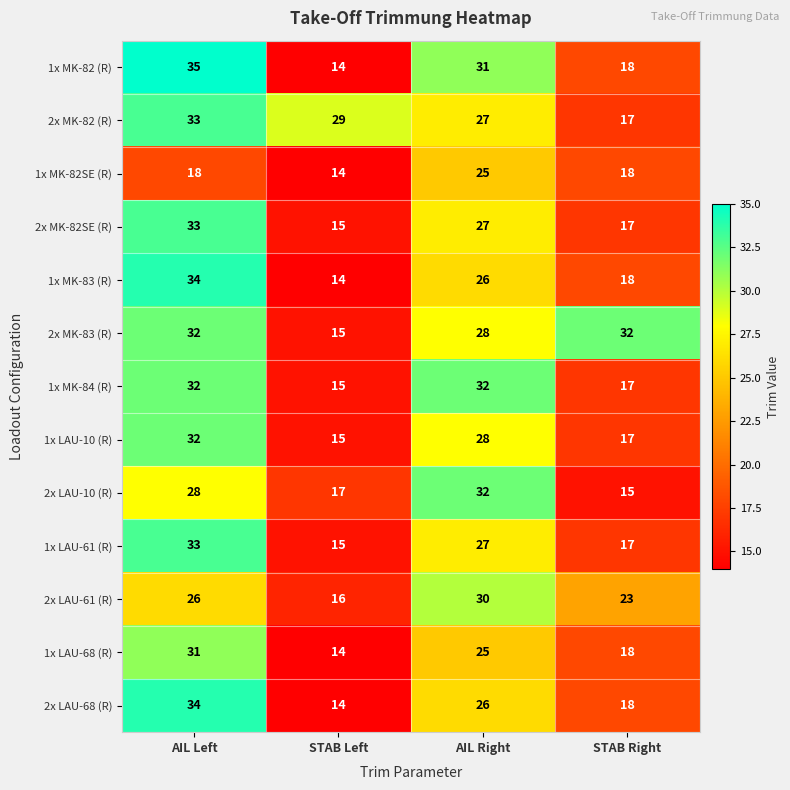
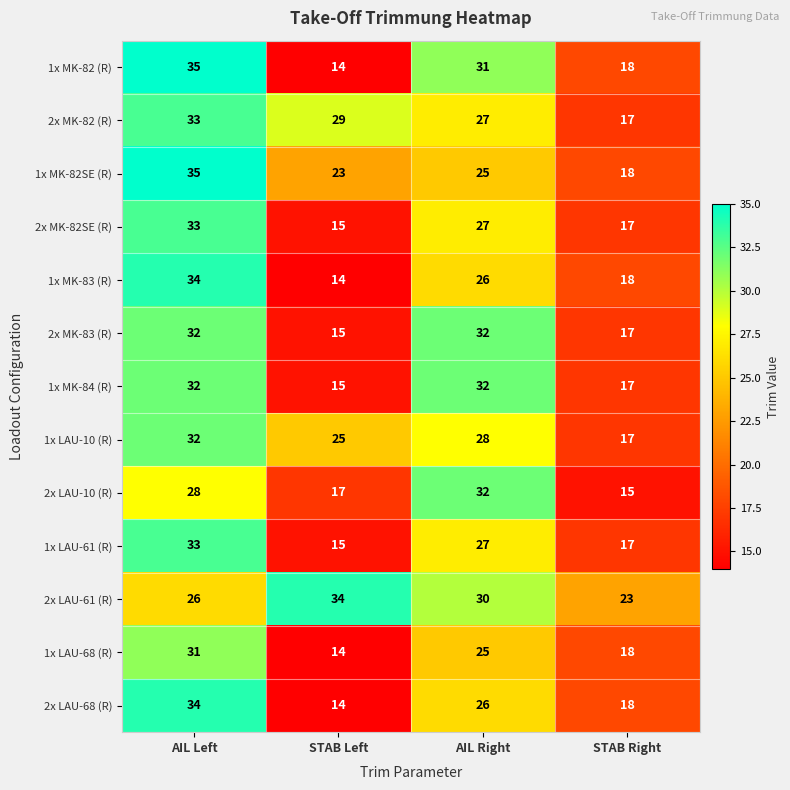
1x MK-82SE (R), AIL Left: 18 -> 35
1x MK-82SE (R), STAB Left: 14 -> 23
2x MK-83 (R), AIL Right: 28 -> 32
2x MK-83 (R), STAB Right: 32 -> 17
1x LAU-10 (R), STAB Left: 15 -> 25
2x LAU-61 (R), STAB Left: 16 -> 34
